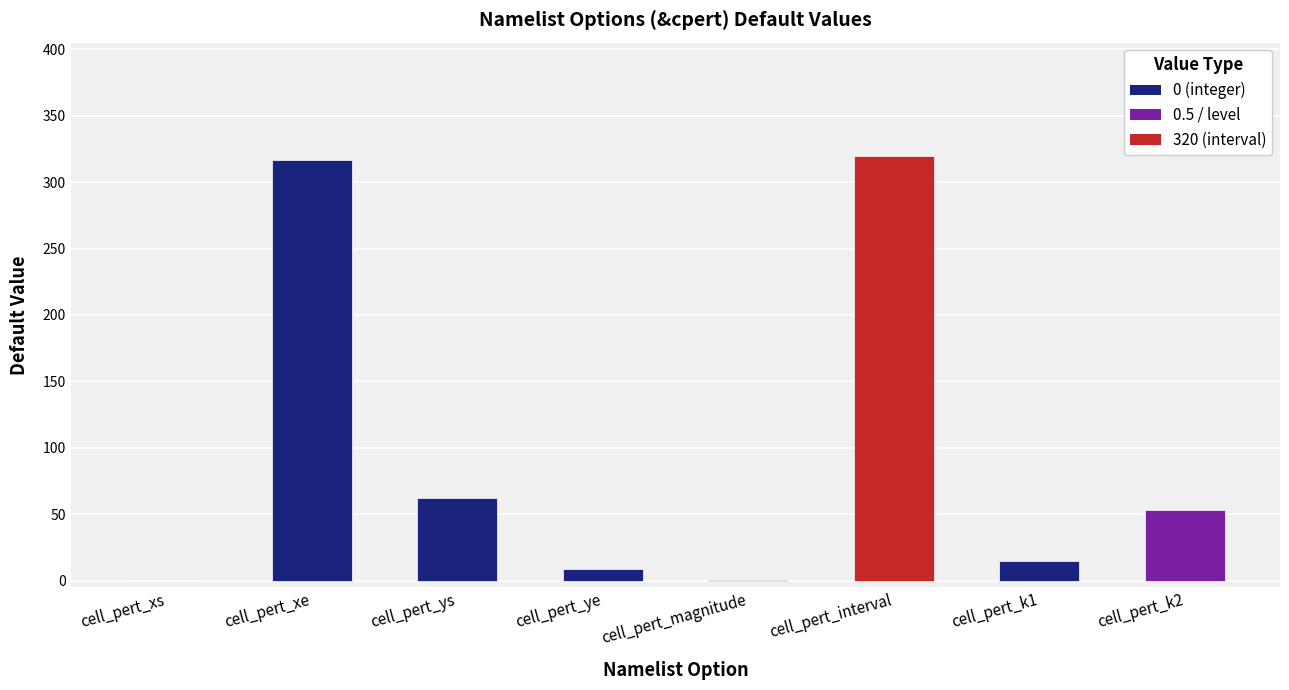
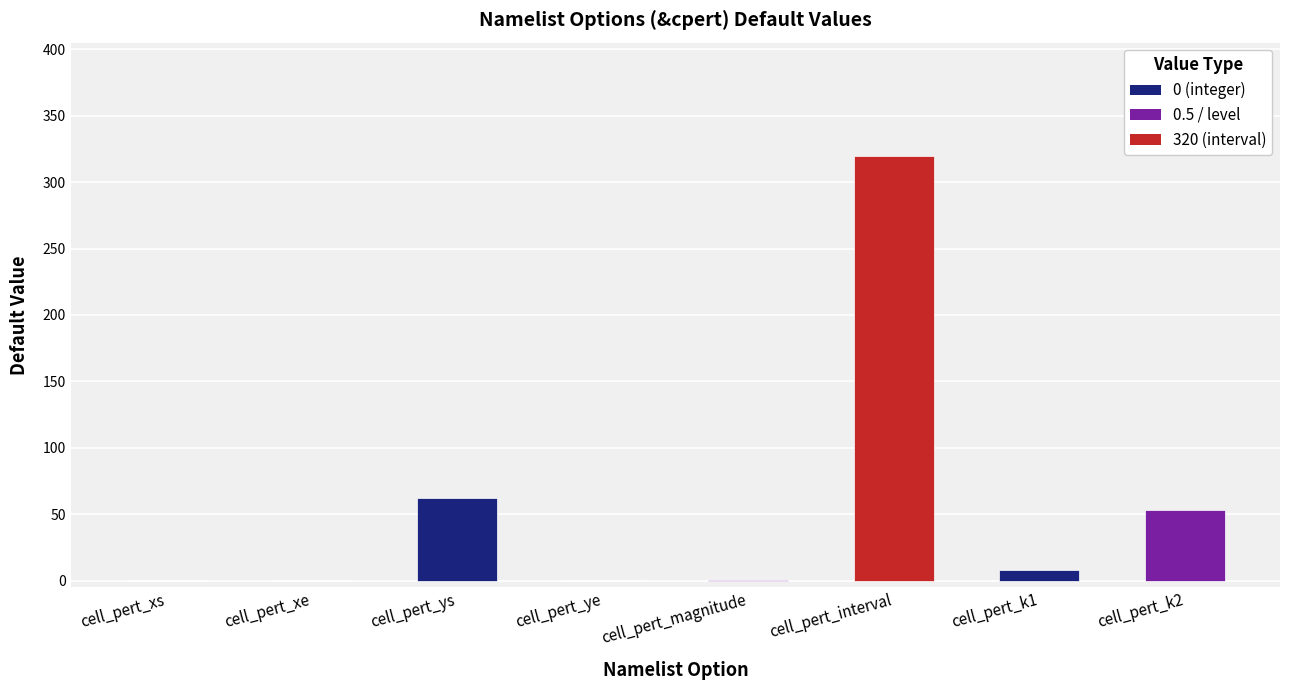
cell_pert_xe: 317 -> 0
cell_pert_ye: 9 -> 0
cell_pert_k1: 15 -> 8
